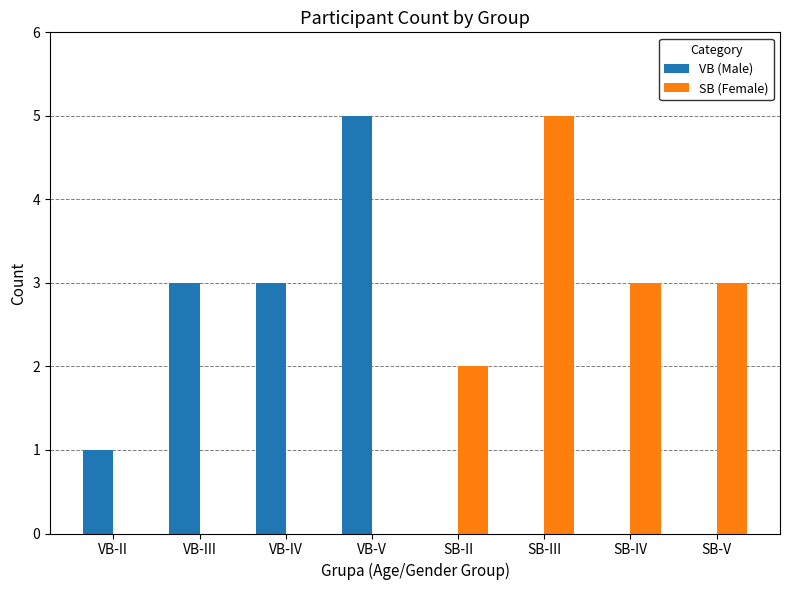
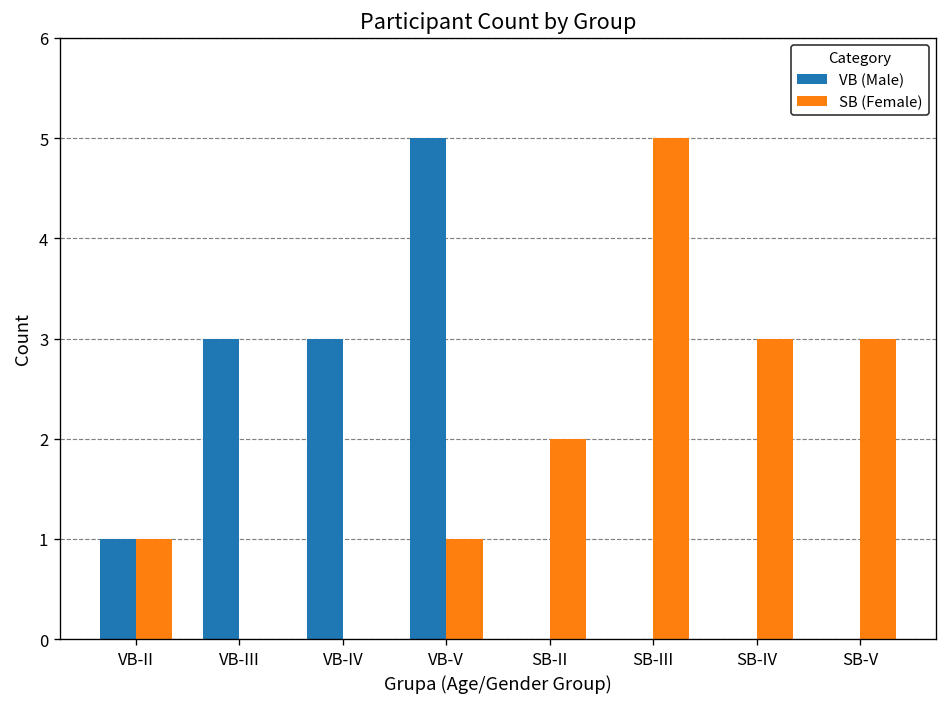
SB (Female), VB-II: 0 -> 1
SB (Female), VB-V: 0 -> 1
